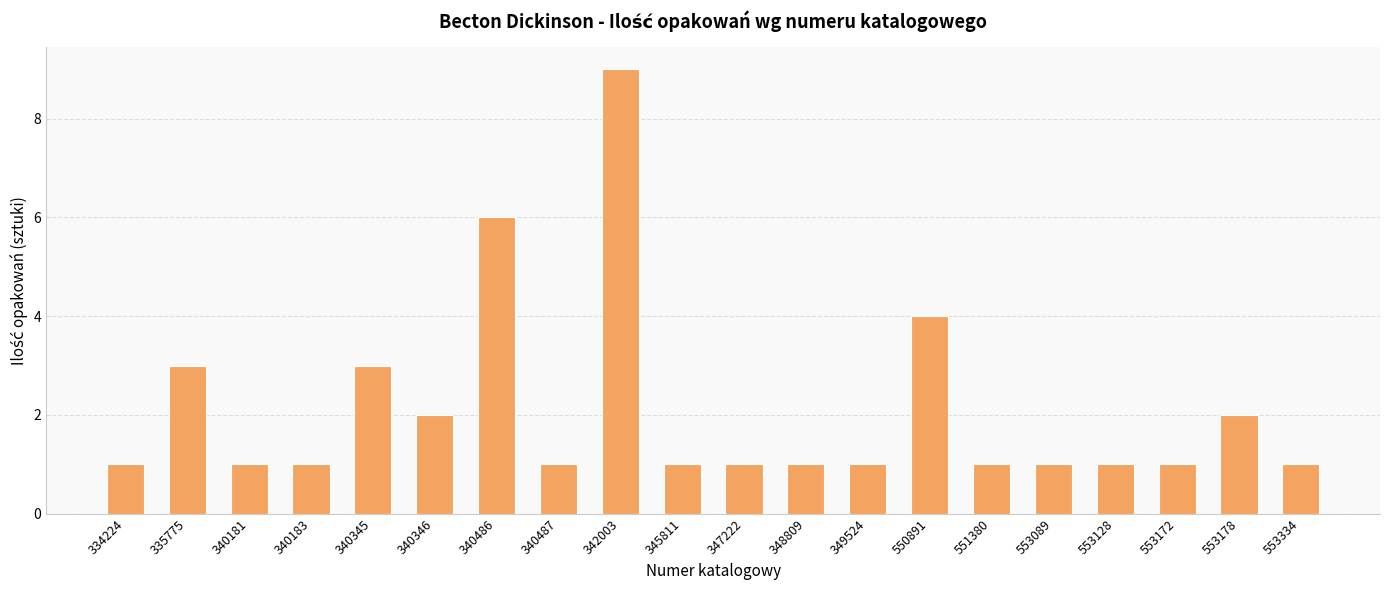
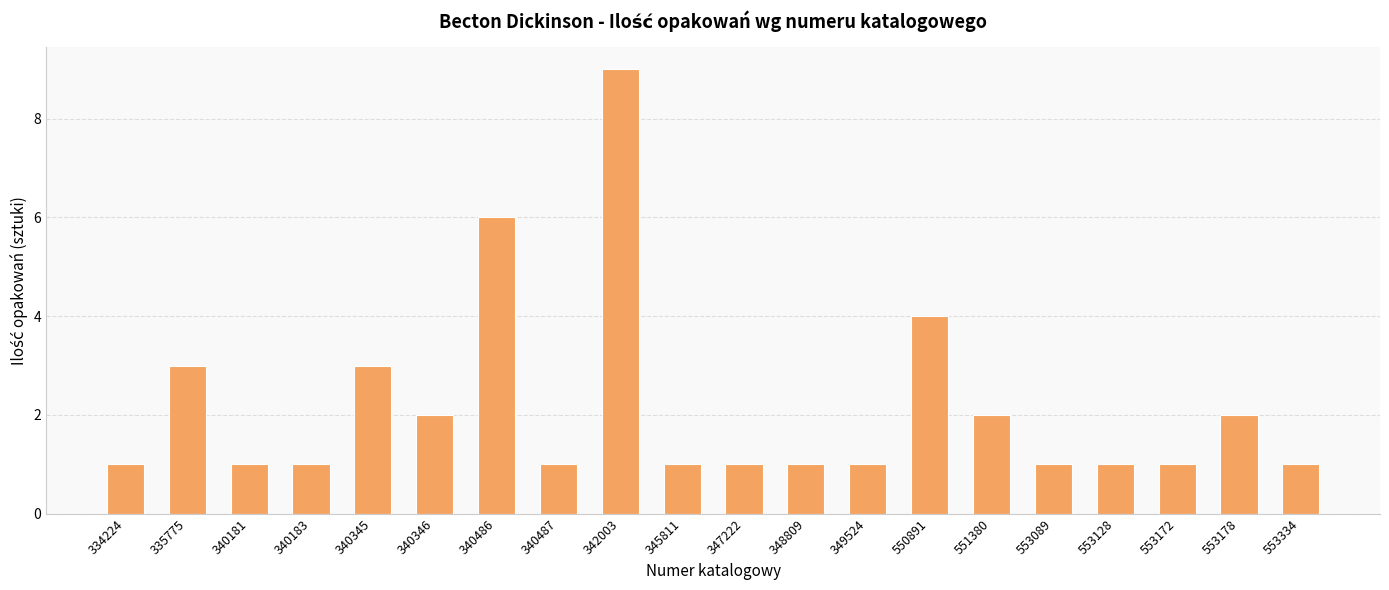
551380: 1 -> 2
